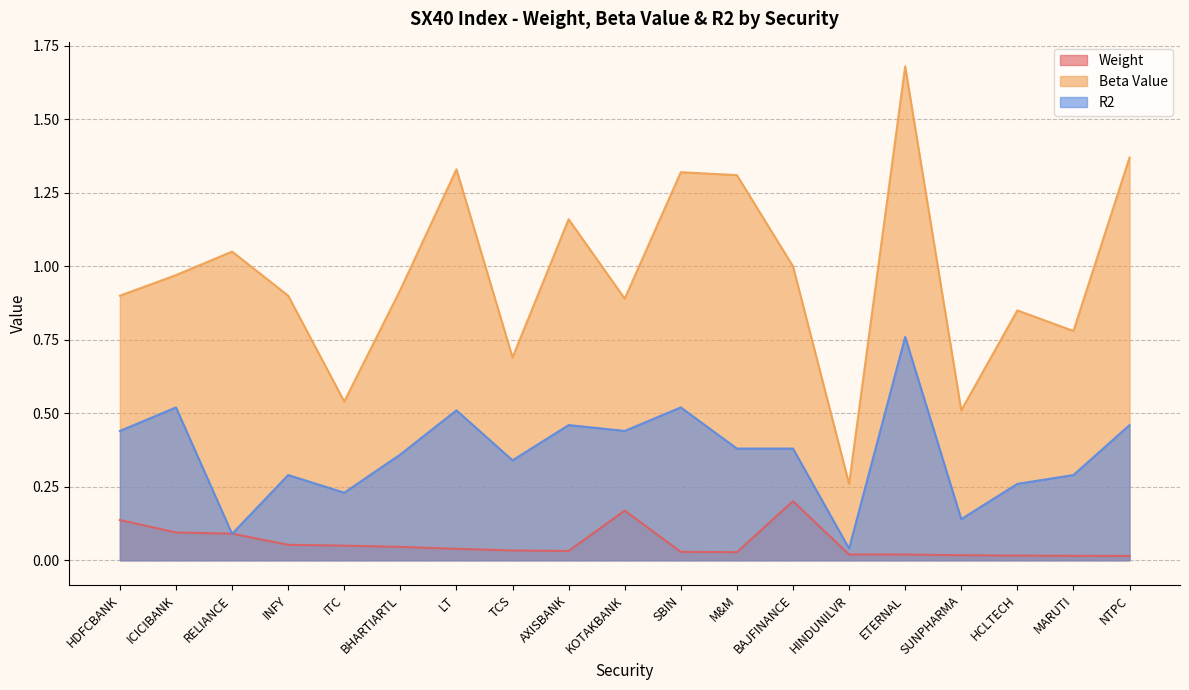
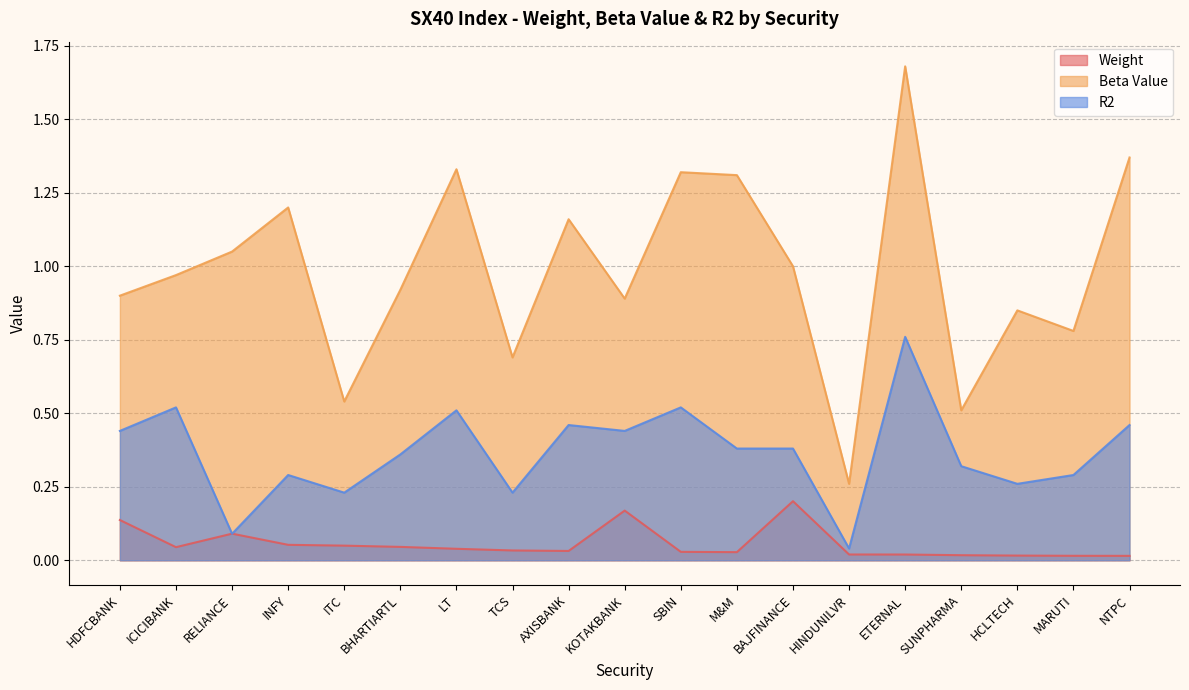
Weight, ICICIBANK: 0.09 -> 0.04
Beta Value, INFY: 0.9 -> 1.2
R2, TCS: 0.34 -> 0.23
R2, SUNPHARMA: 0.14 -> 0.32
